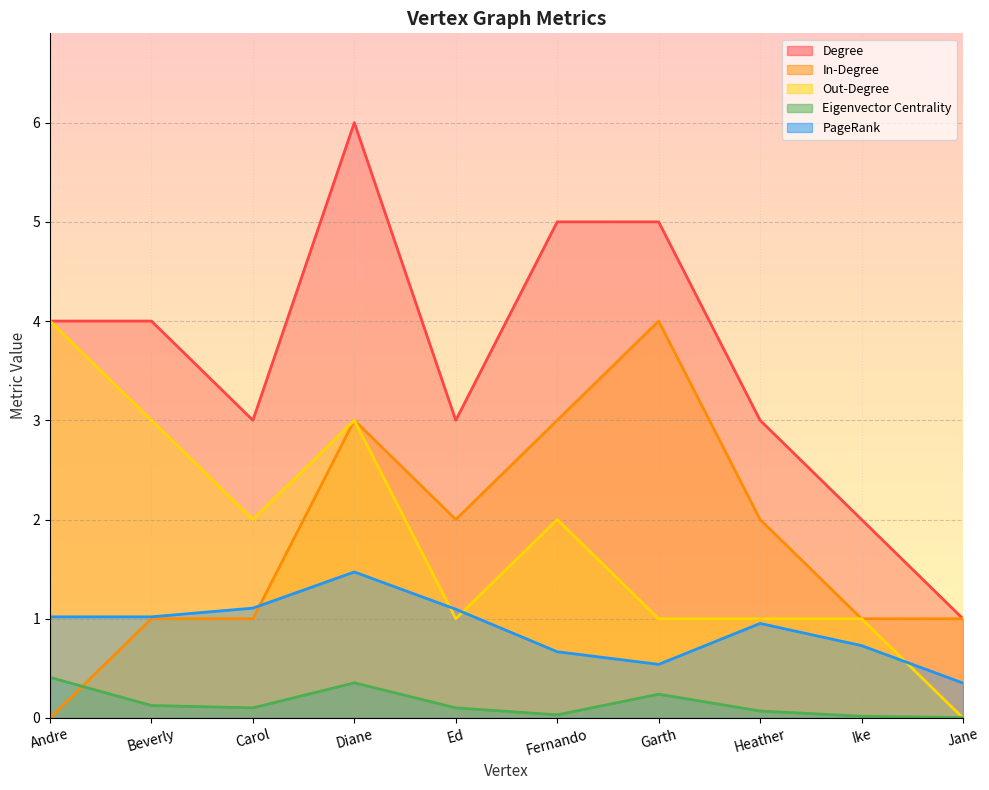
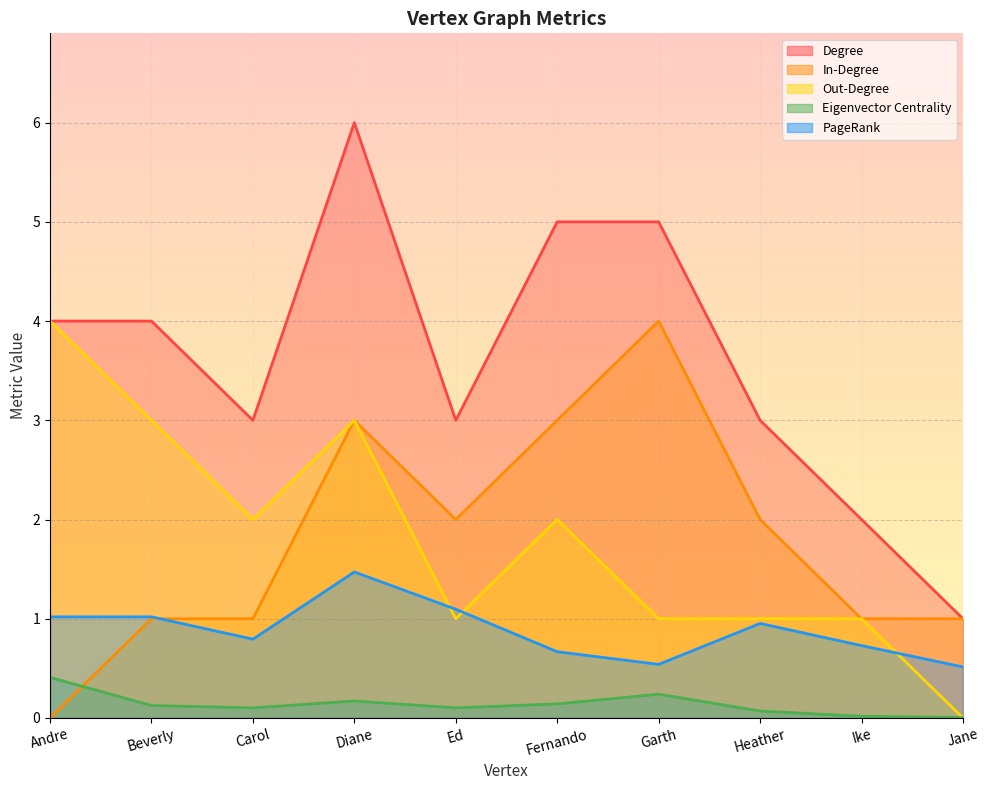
PageRank, Carol: 1.1 -> 0.8
Eigenvector Centrality, Diane: 0.4 -> 0.2
Eigenvector Centrality, Fernando: 0.0 -> 0.1
PageRank, Jane: 0.4 -> 0.5
